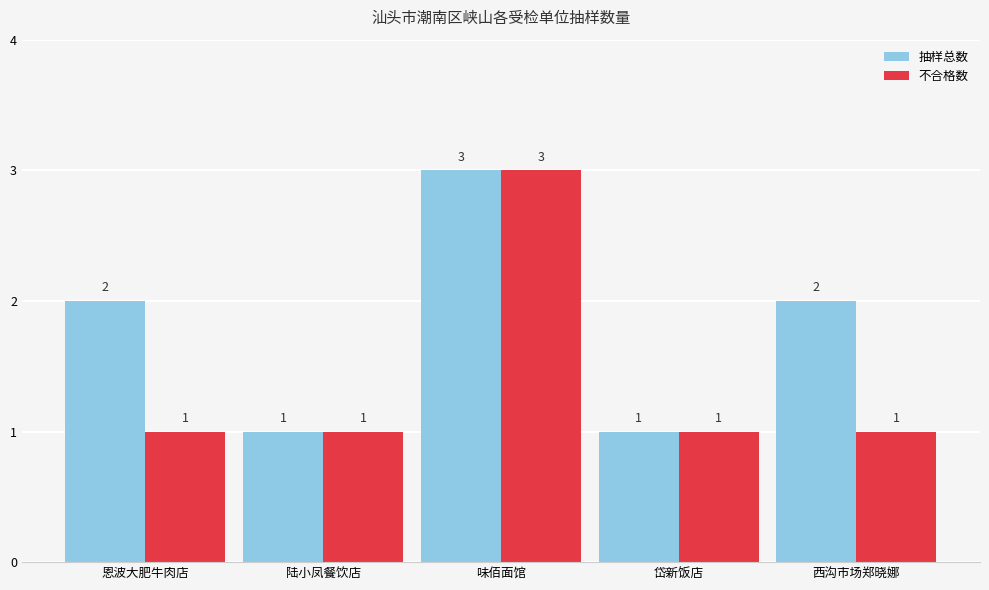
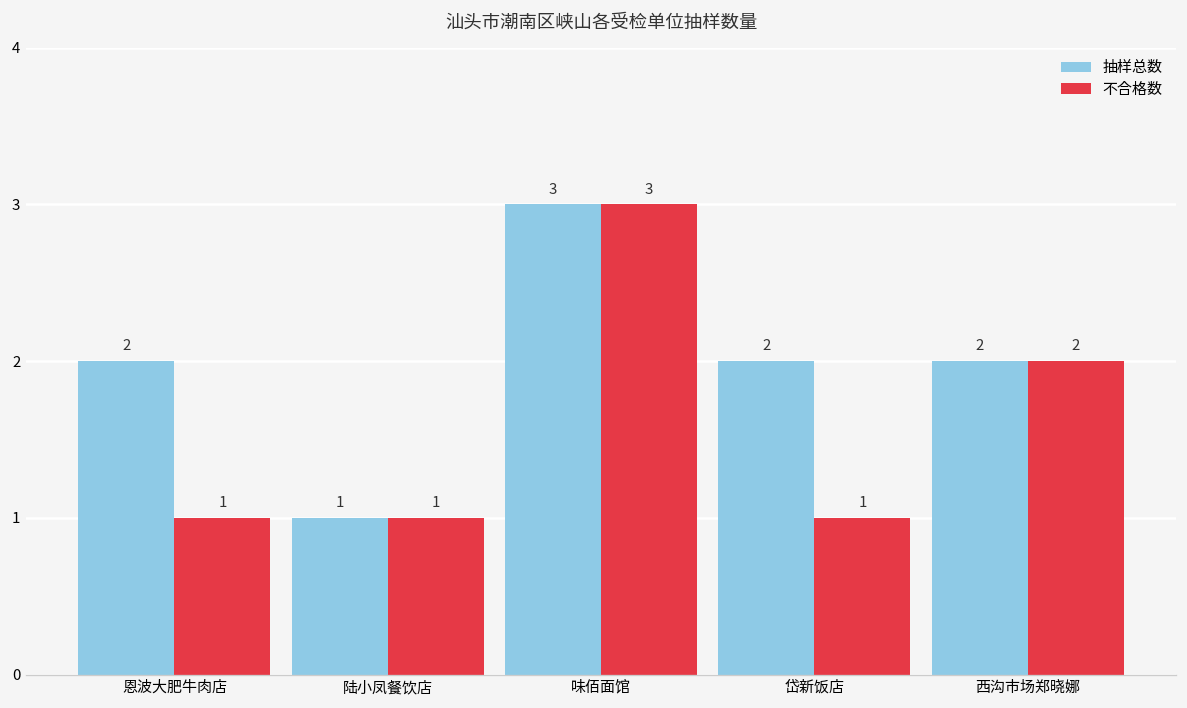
抽样总数, 岱新饭店: 1 -> 2
不合格数, 西沟市场郑晓娜: 1 -> 2
